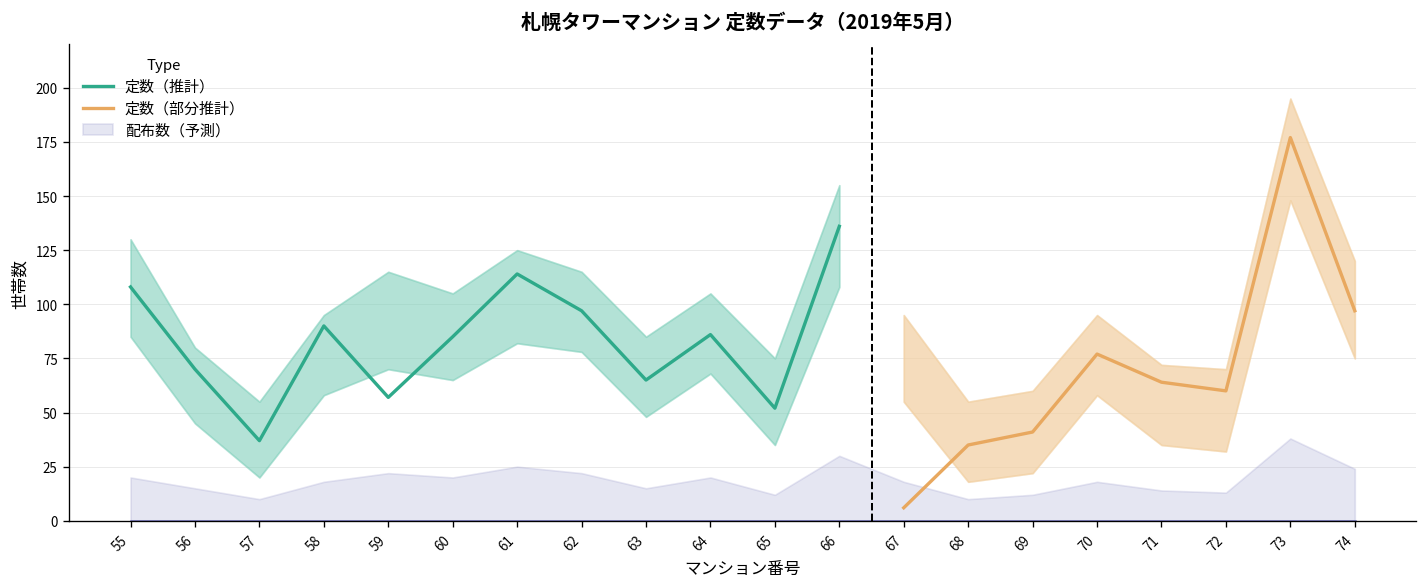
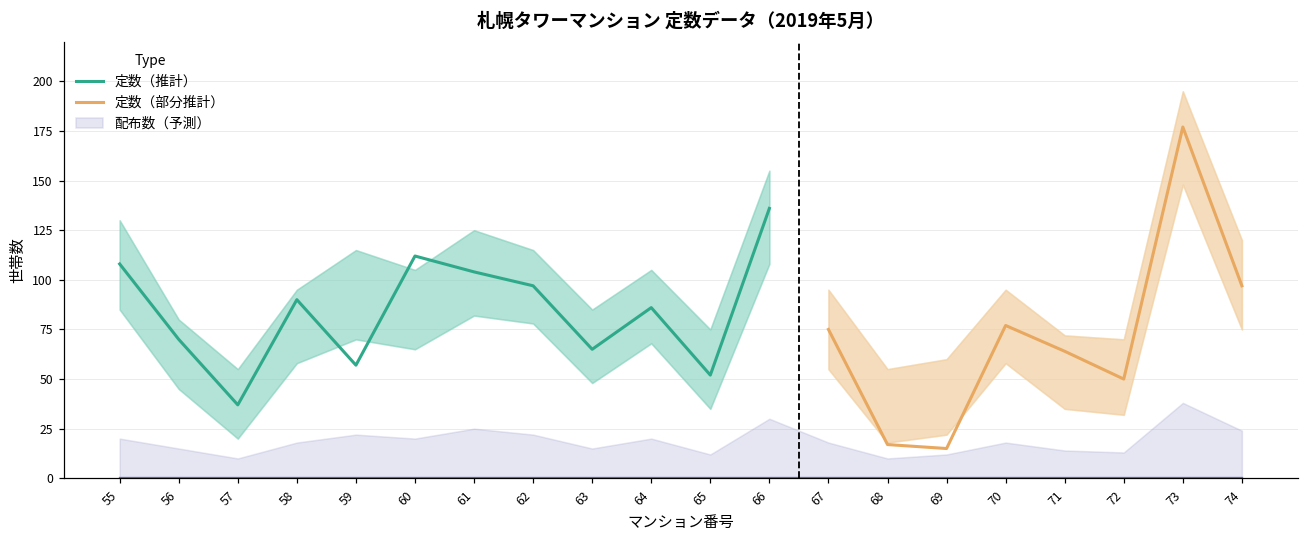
定数（推計）, 60: 85 -> 112
定数（推計）, 61: 114 -> 104
定数（部分推計）, 67: 6 -> 75
定数（部分推計）, 68: 35 -> 17
定数（部分推計）, 69: 41 -> 15
定数（部分推計）, 72: 60 -> 50
